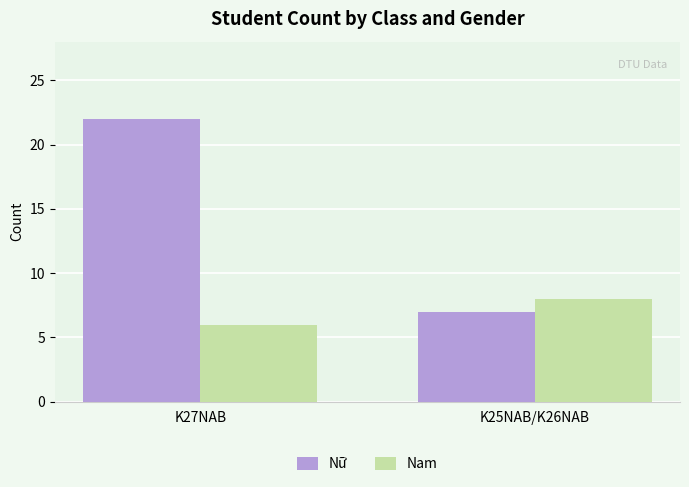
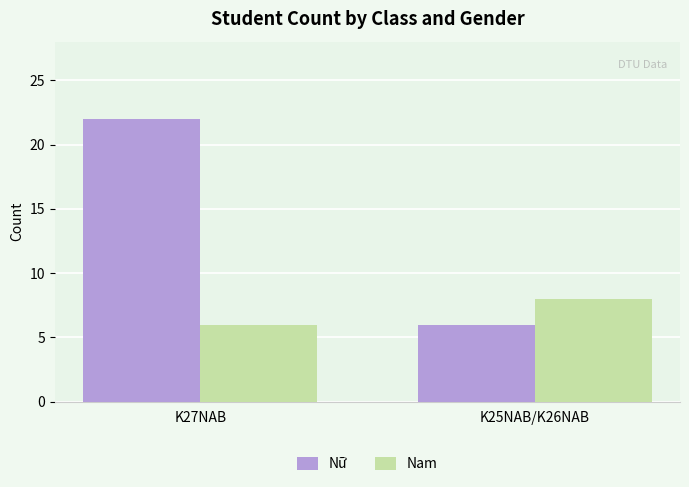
Nữ, K25NAB/K26NAB: 7 -> 6
